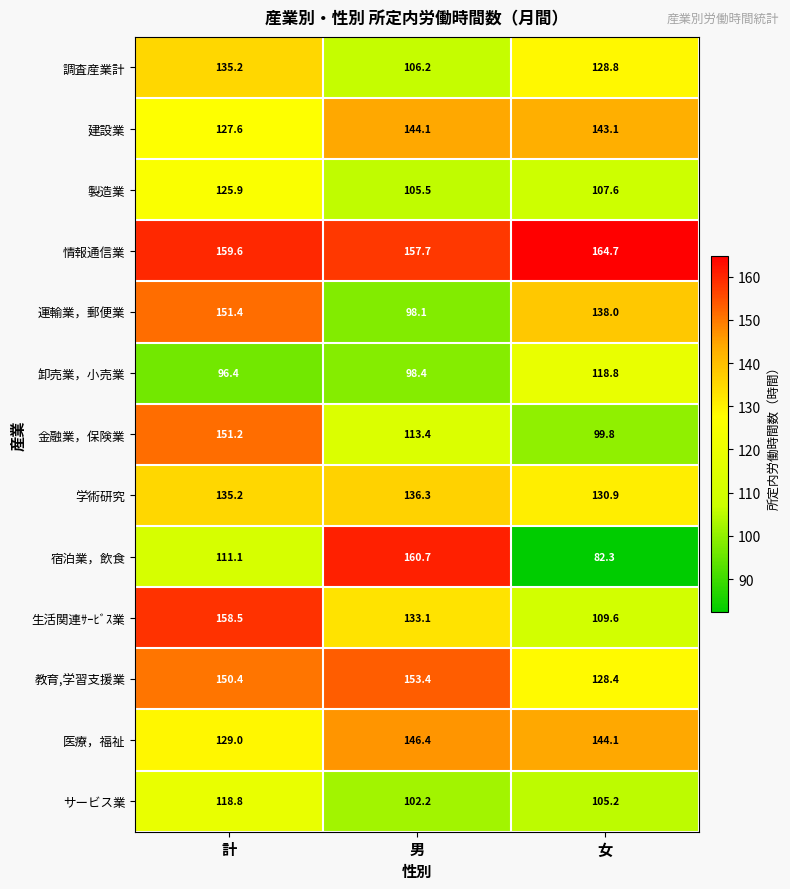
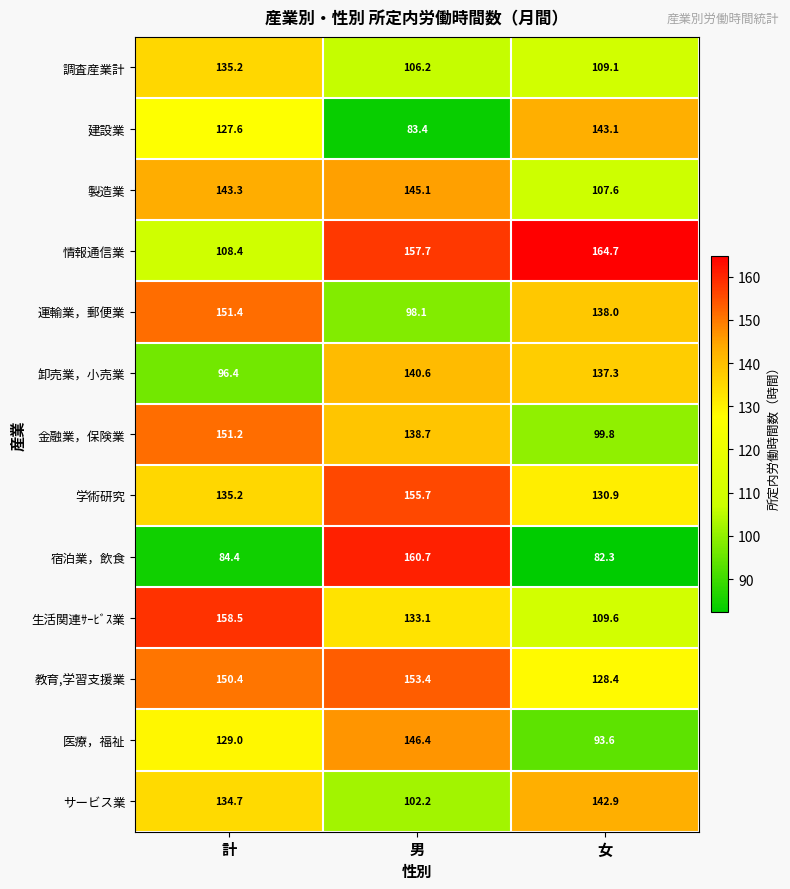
調査産業計, 女: 128.8 -> 109.1
建設業, 男: 144.1 -> 83.4
製造業, 計: 125.9 -> 143.3
製造業, 男: 105.5 -> 145.1
情報通信業, 計: 159.6 -> 108.4
卸売業，小売業, 男: 98.4 -> 140.6
卸売業，小売業, 女: 118.8 -> 137.3
金融業，保険業, 男: 113.4 -> 138.7
学術研究, 男: 136.3 -> 155.7
宿泊業，飲食, 計: 111.1 -> 84.4
医療，福祉, 女: 144.1 -> 93.6
サービス業, 計: 118.8 -> 134.7
サービス業, 女: 105.2 -> 142.9
